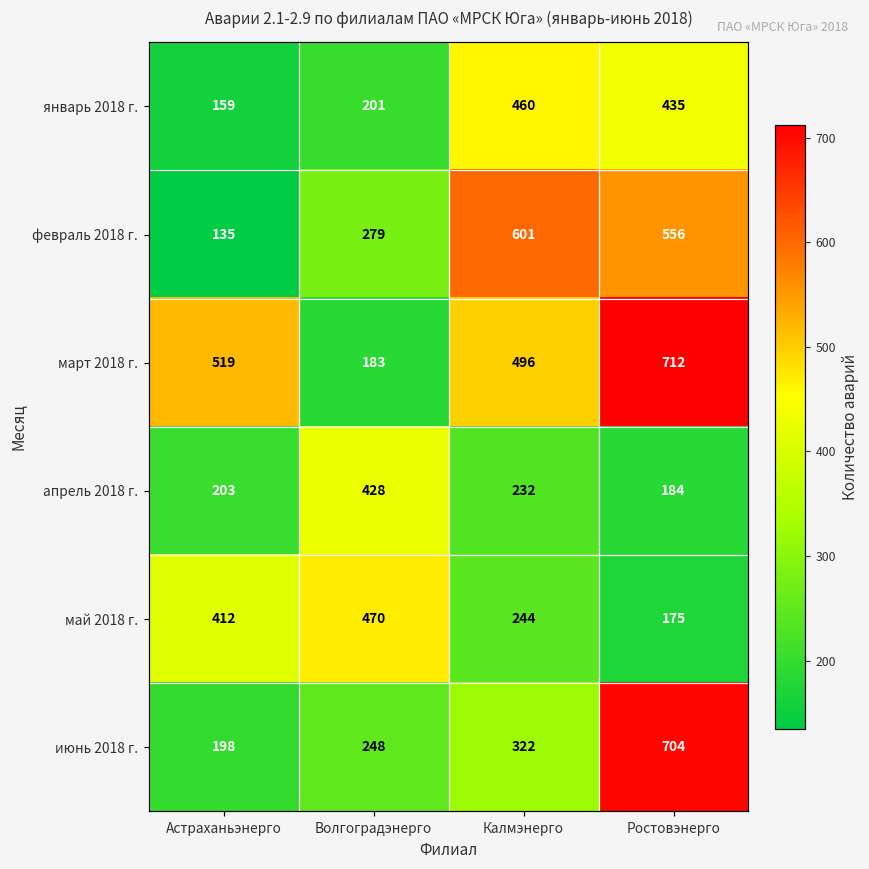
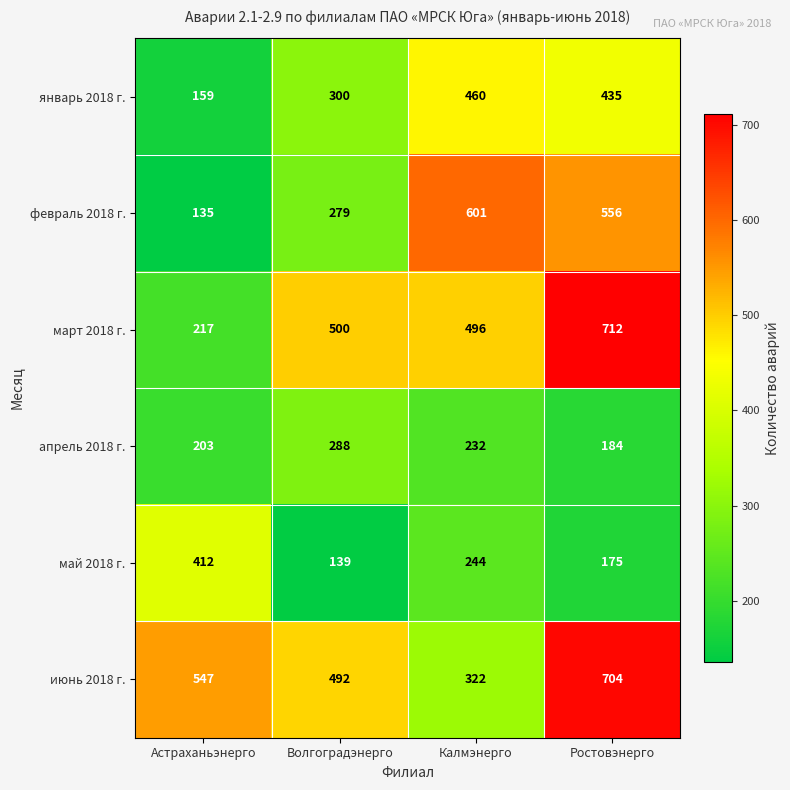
январь 2018 г., Волгоградэнерго: 201 -> 300
март 2018 г., Астраханьэнерго: 519 -> 217
март 2018 г., Волгоградэнерго: 183 -> 500
апрель 2018 г., Волгоградэнерго: 428 -> 288
май 2018 г., Волгоградэнерго: 470 -> 139
июнь 2018 г., Астраханьэнерго: 198 -> 547
июнь 2018 г., Волгоградэнерго: 248 -> 492
